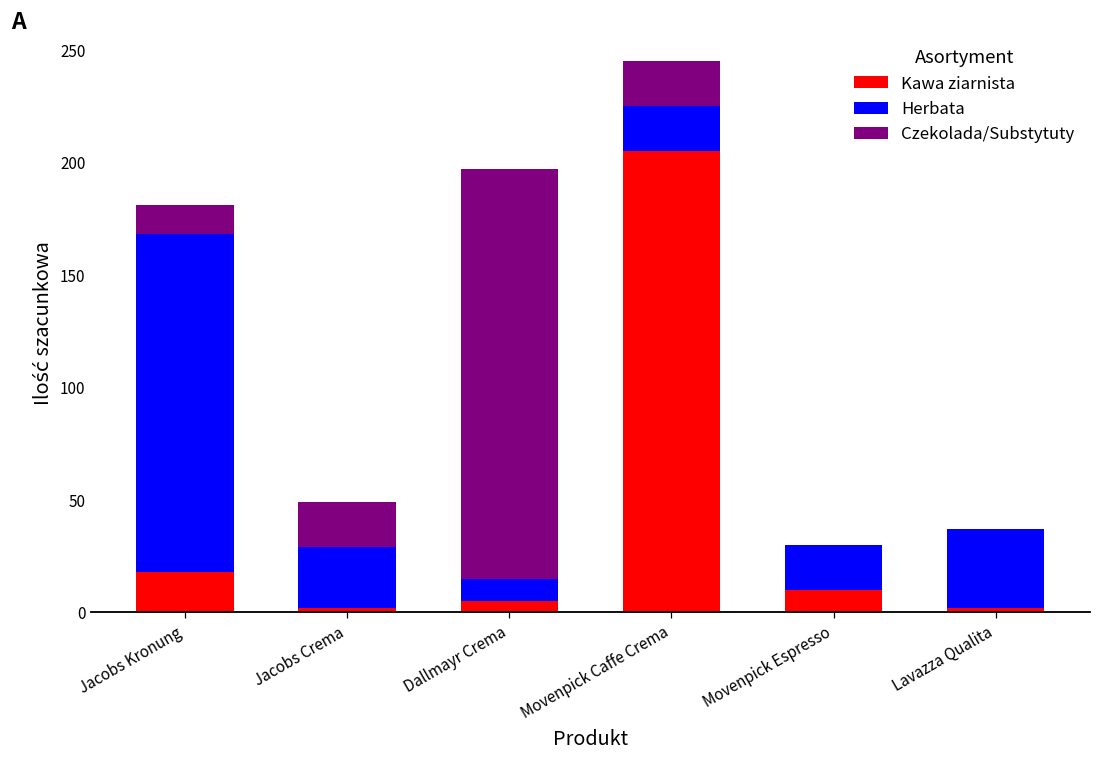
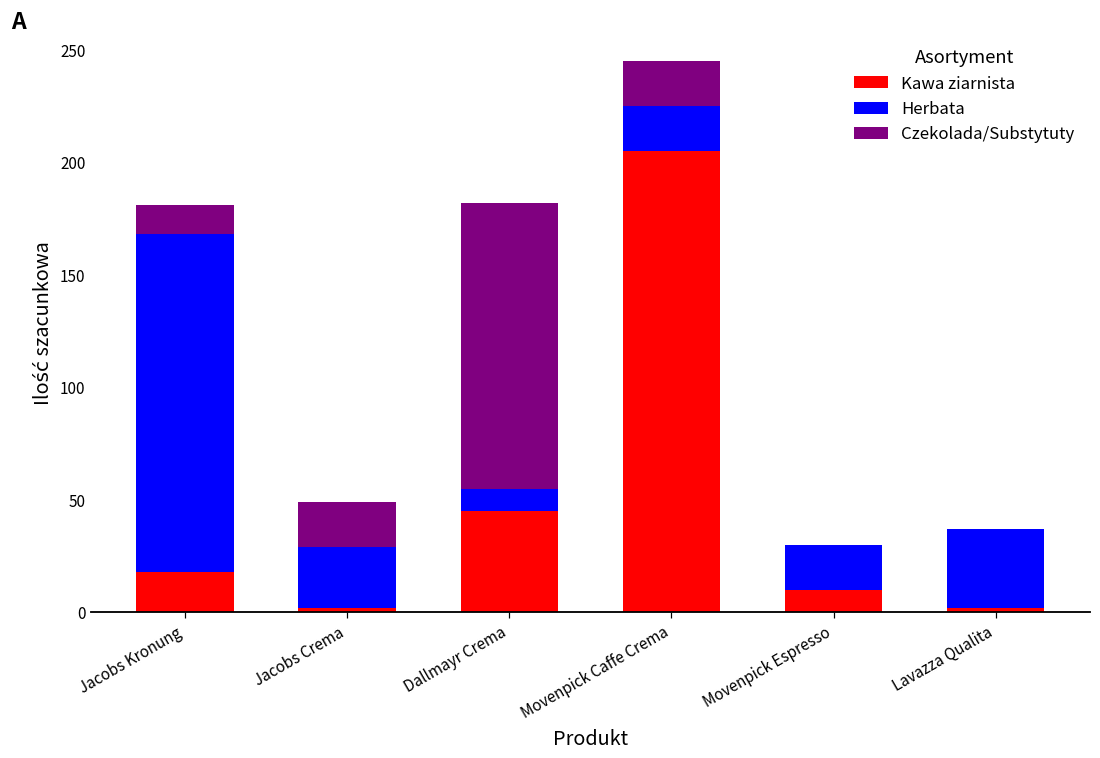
Kawa ziarnista, Dallmayr Crema: 5 -> 45
Czekolada/Substytuty, Dallmayr Crema: 182 -> 127
